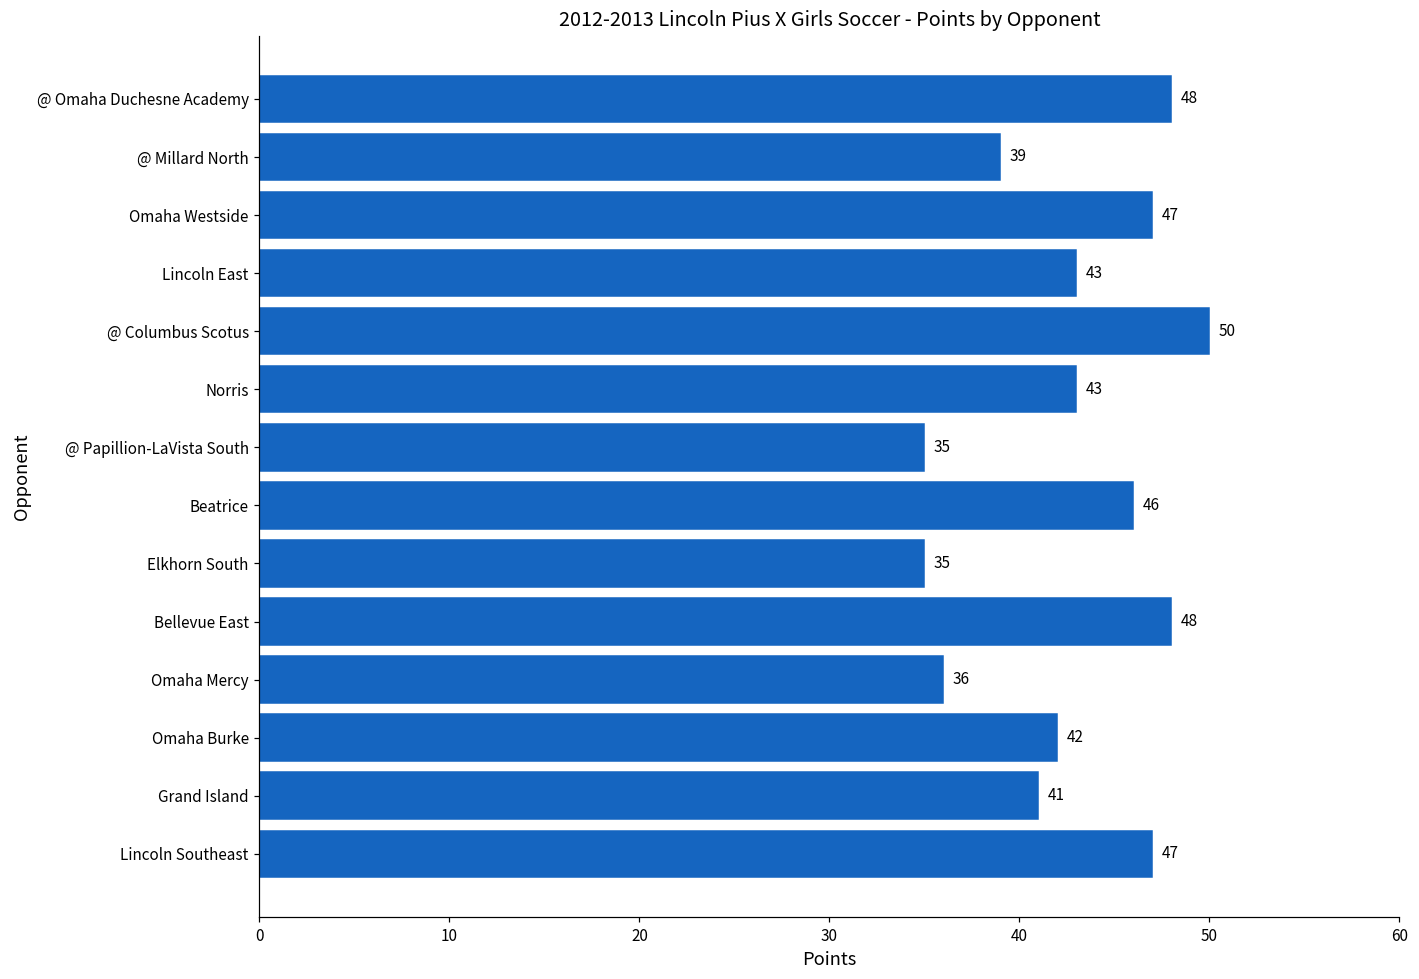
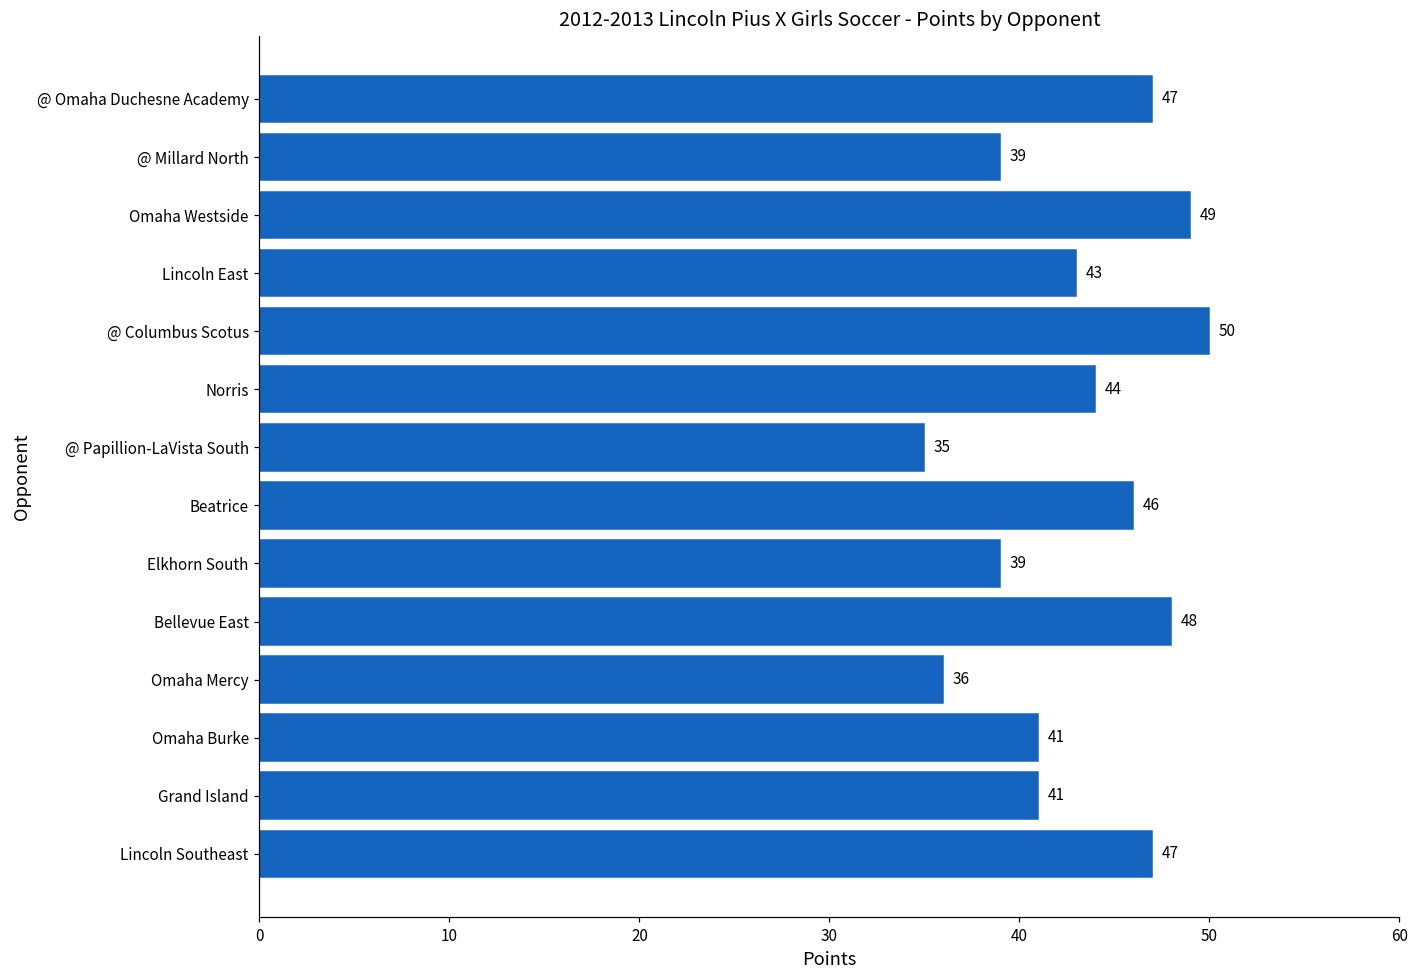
@ Omaha Duchesne Academy: 48 -> 47
Omaha Westside: 47 -> 49
Norris: 43 -> 44
Elkhorn South: 35 -> 39
Omaha Burke: 42 -> 41
